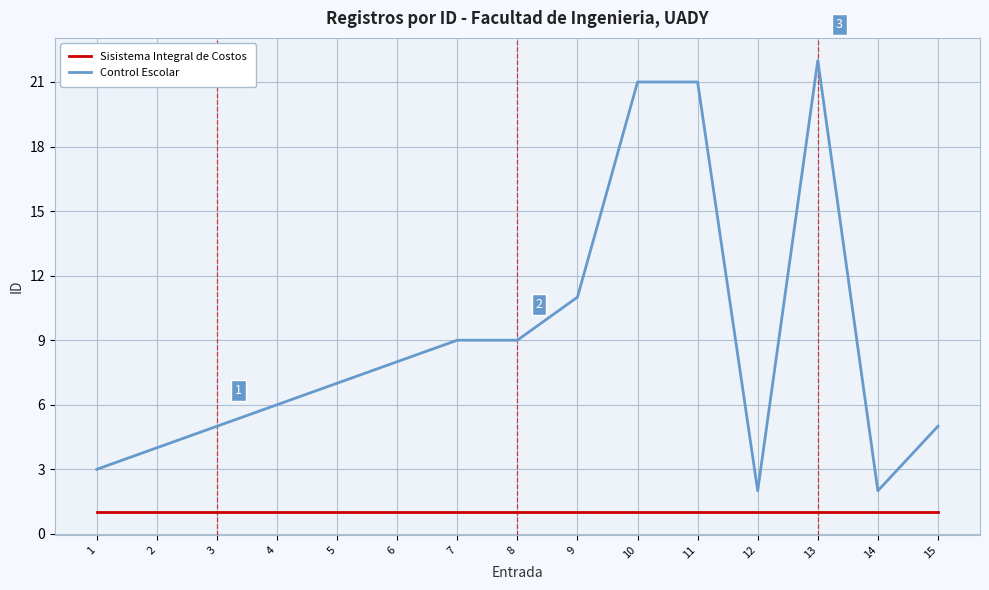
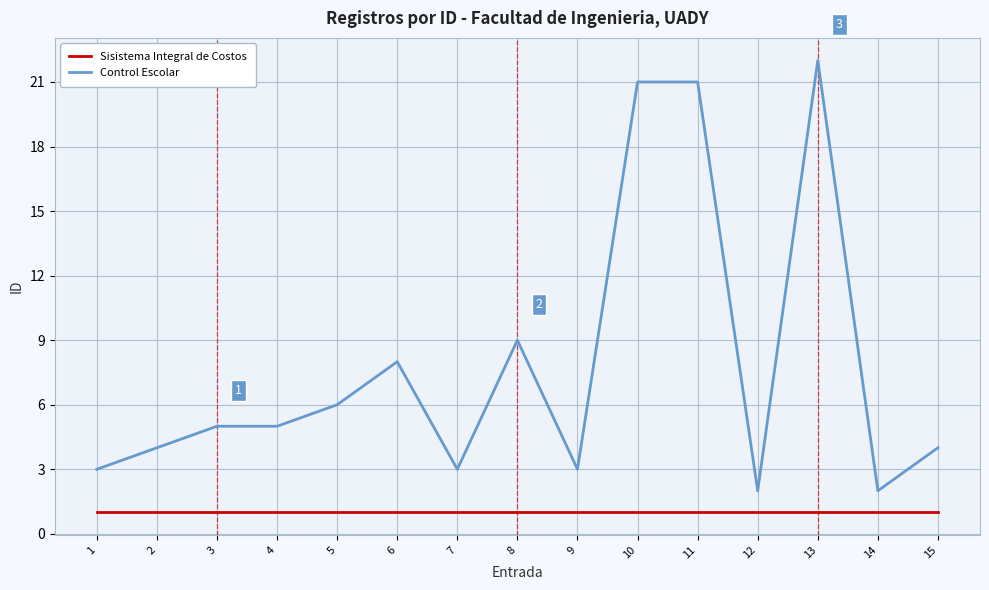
Control Escolar, 4: 6 -> 5
Control Escolar, 5: 7 -> 6
Control Escolar, 7: 9 -> 3
Control Escolar, 9: 11 -> 3
Control Escolar, 15: 5 -> 4
